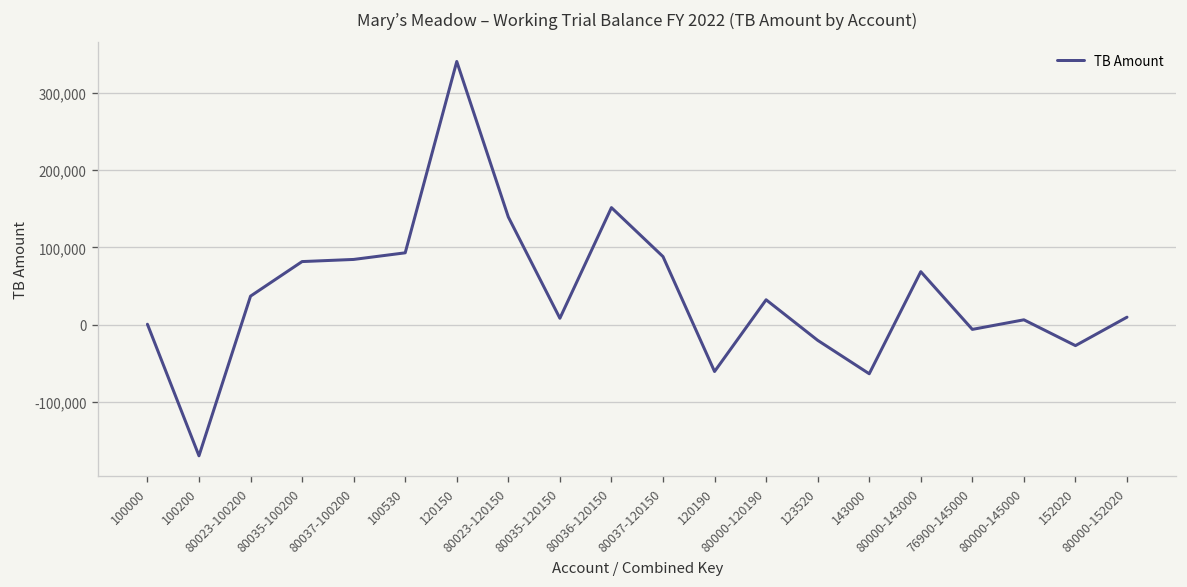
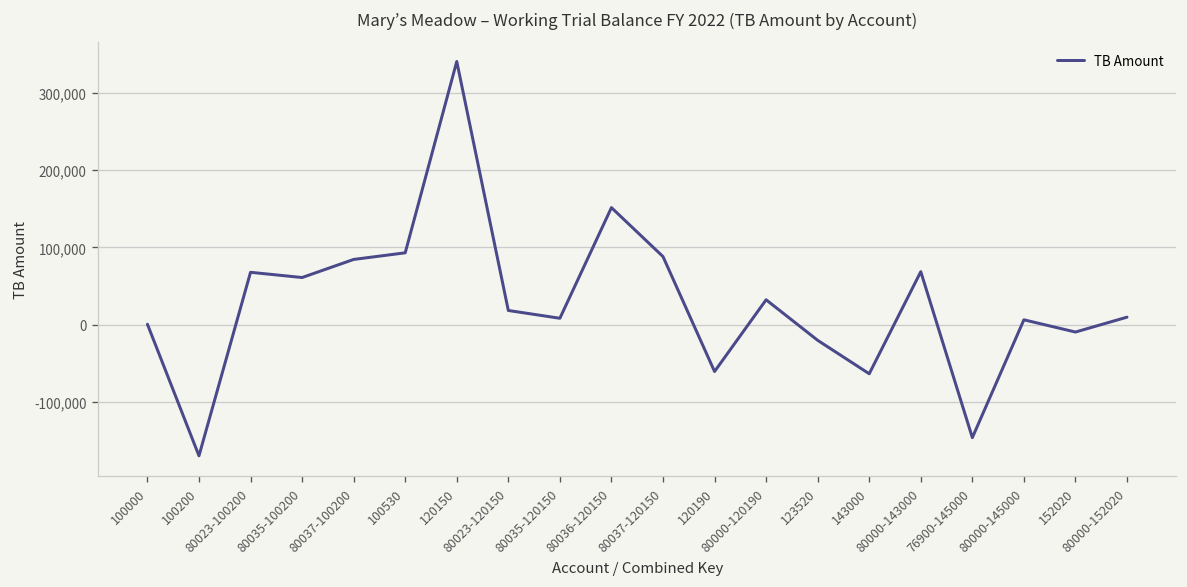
80023-100200: 40,000 -> 70,000
80035-100200: 80,000 -> 60,000
80023-120150: 140,000 -> 20,000
76900-145000: -10,000 -> -150,000
152020: -30,000 -> -10,000
